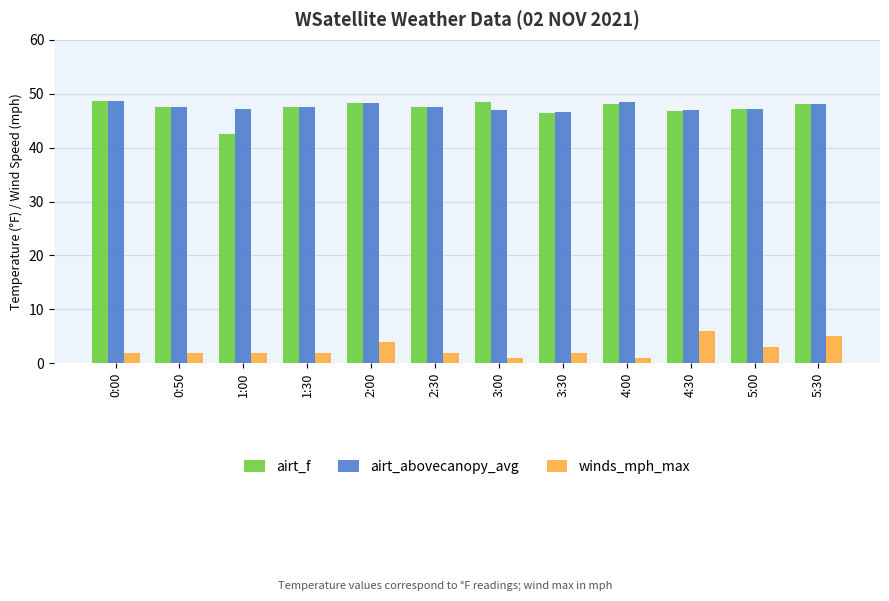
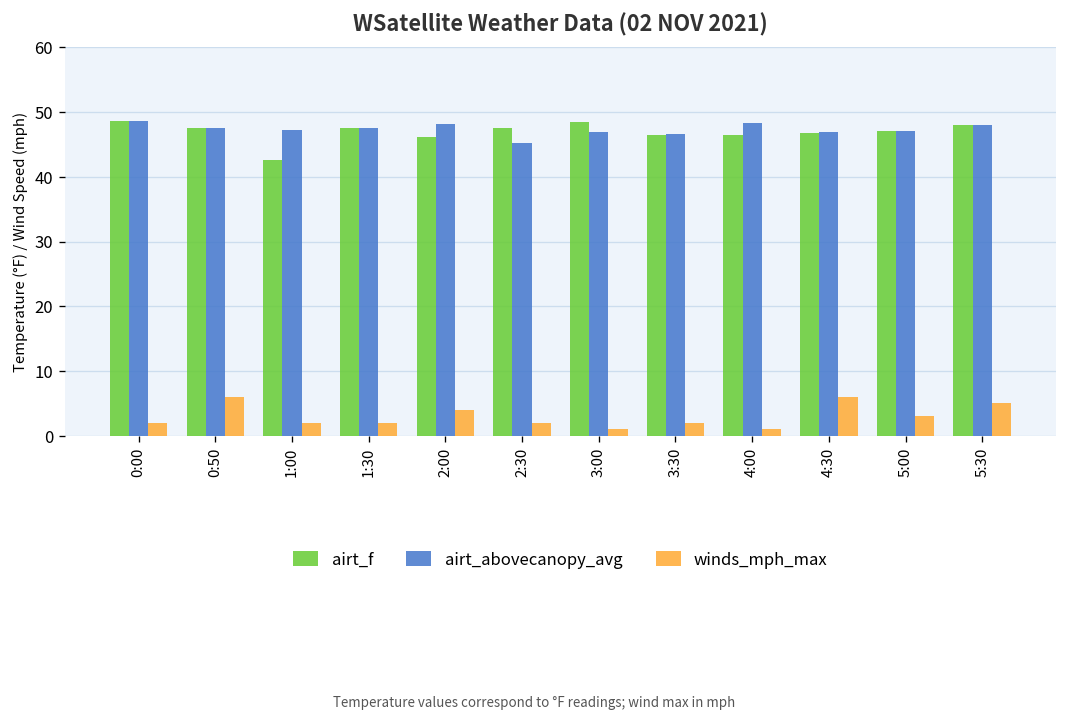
winds_mph_max, 0:50: 2 -> 6
airt_f, 2:00: 48 -> 46
airt_abovecanopy_avg, 2:30: 48 -> 45
airt_f, 4:00: 48 -> 46
